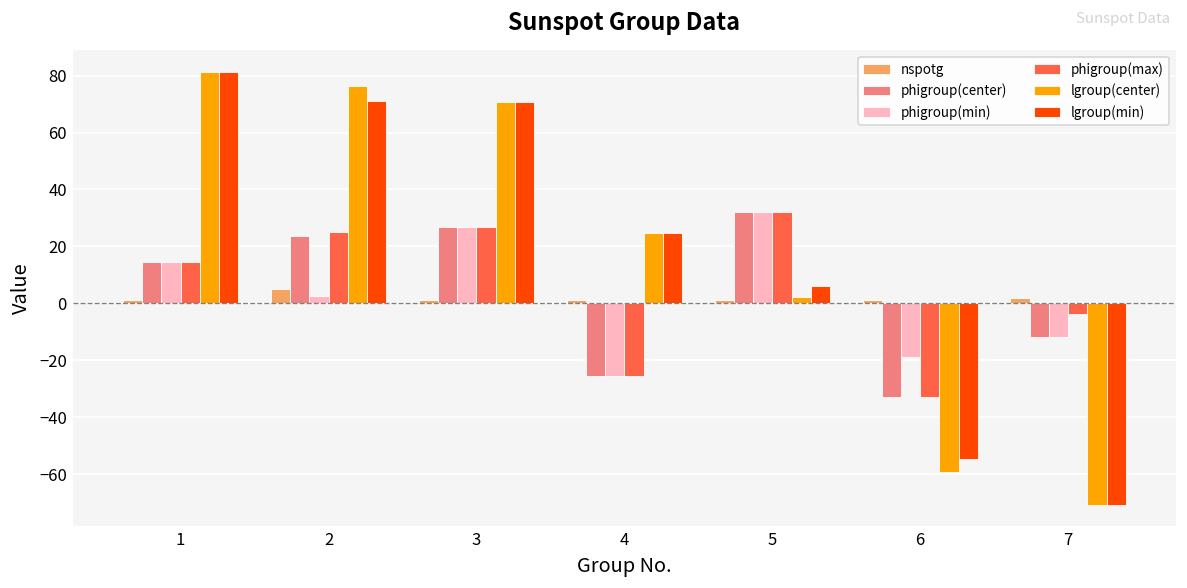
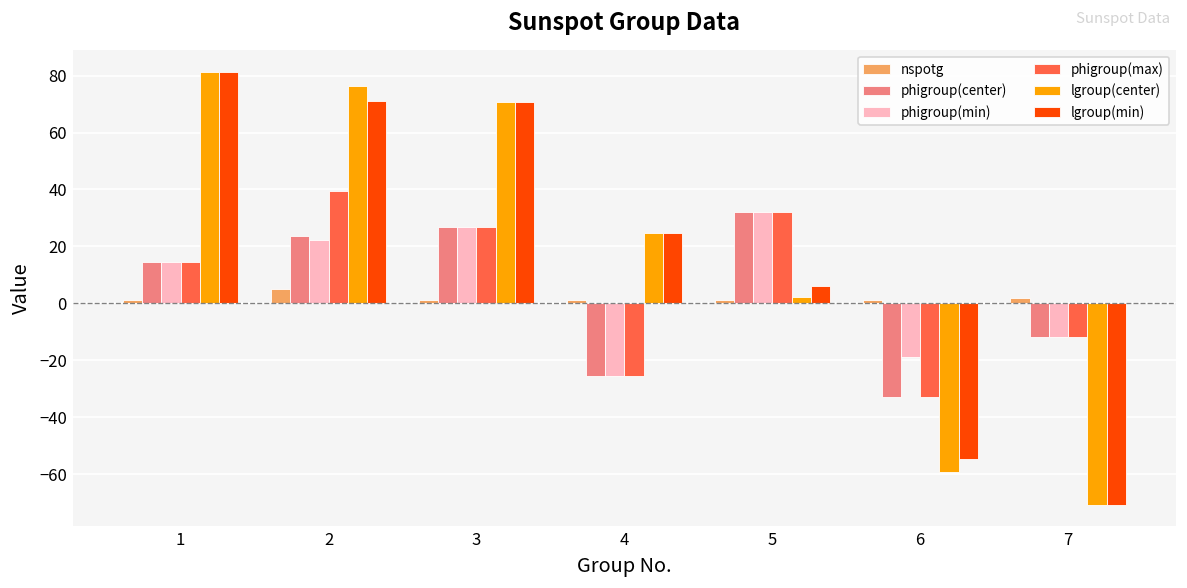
phigroup(min), 2: 3 -> 22
phigroup(max), 2: 25 -> 40
phigroup(max), 7: -4 -> -12
